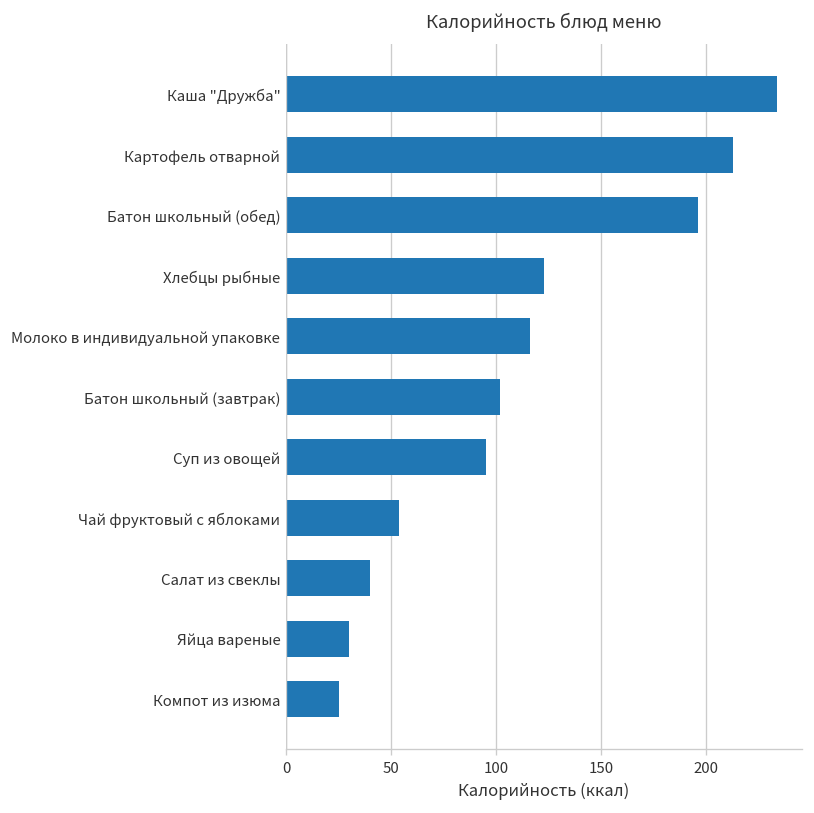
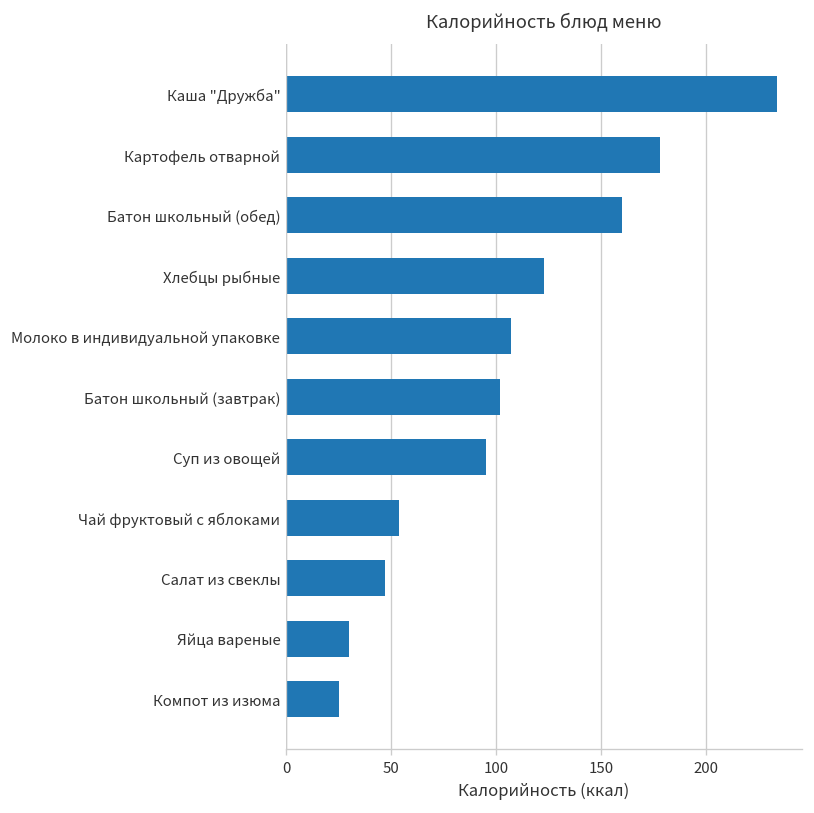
Картофель отварной: 213 -> 178
Батон школьный (обед): 196 -> 160
Молоко в индивидуальной упаковке: 116 -> 107
Салат из свеклы: 40 -> 47
